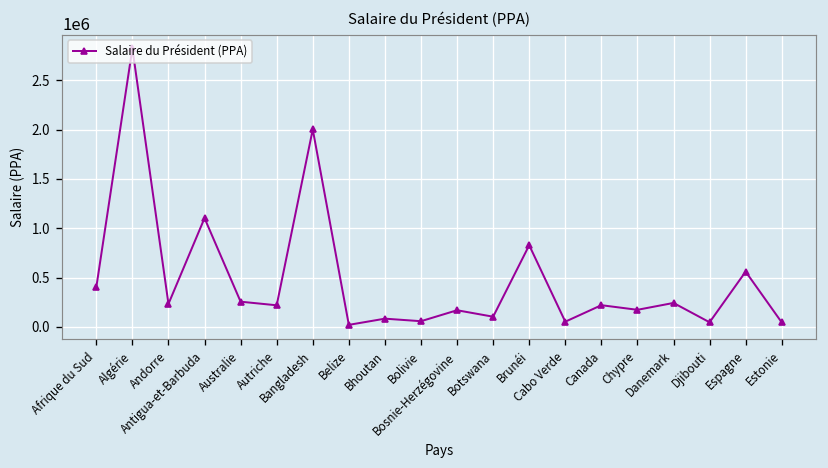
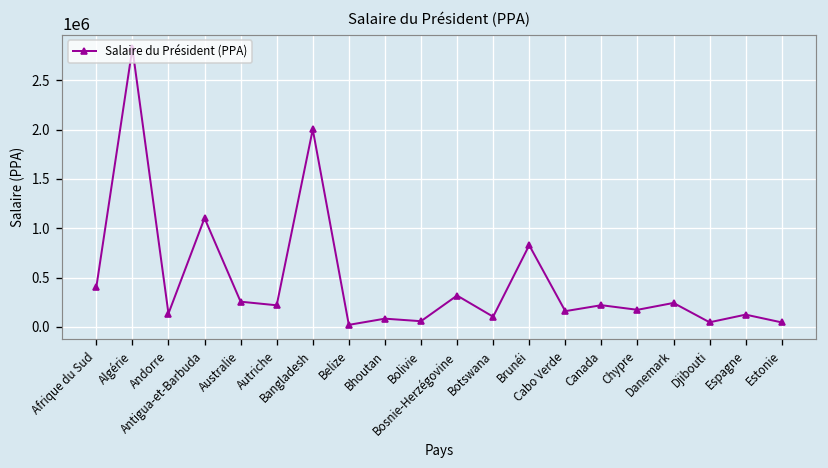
Andorre: 200000 -> 100000
Bosnie-Herzégovine: 200000 -> 300000
Cabo Verde: 100000 -> 200000
Espagne: 600000 -> 100000
